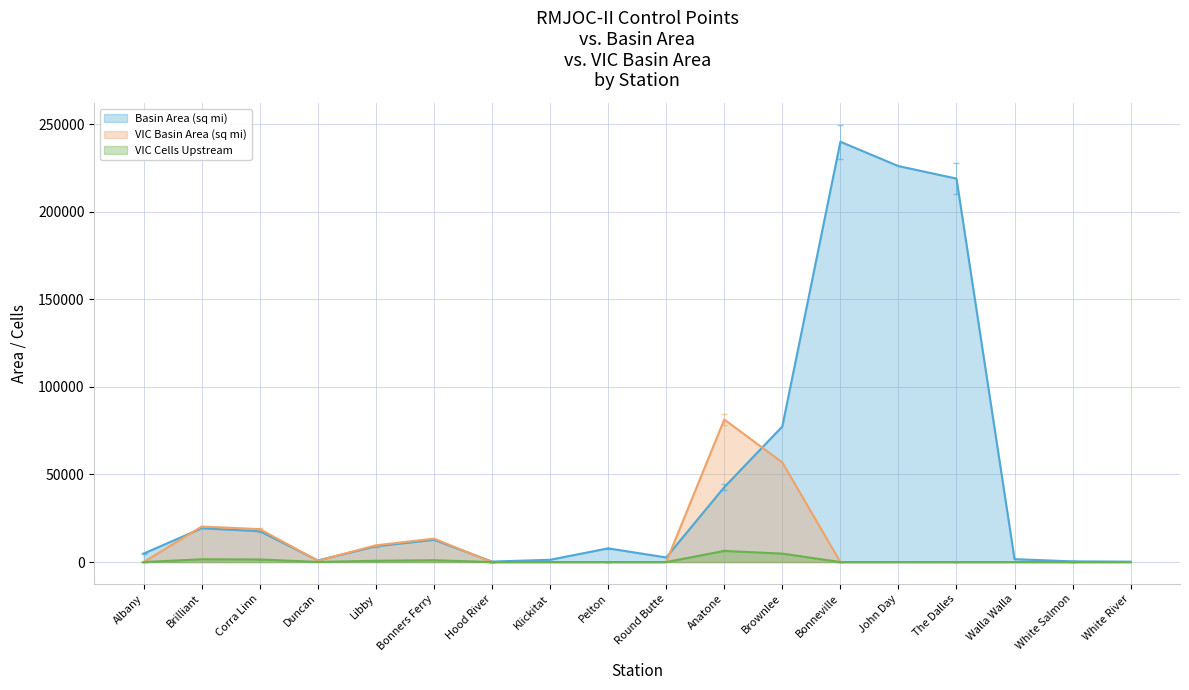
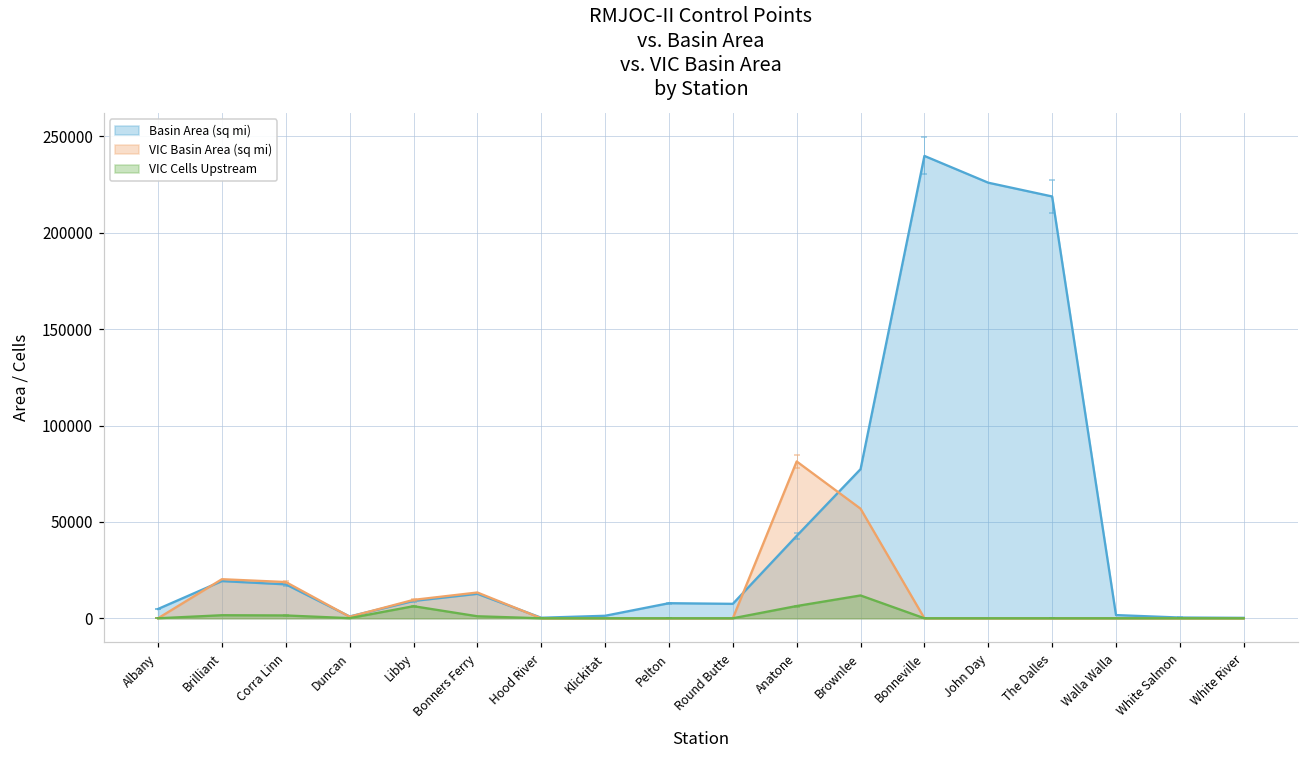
VIC Cells Upstream, Libby: 1000 -> 6000
Basin Area (sq mi), Round Butte: 3000 -> 7000
VIC Cells Upstream, Brownlee: 5000 -> 12000
